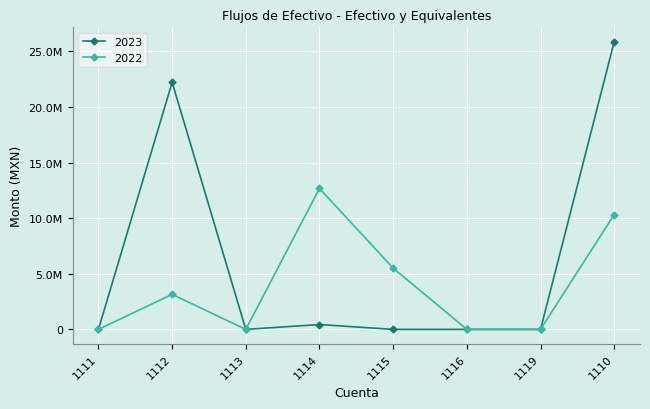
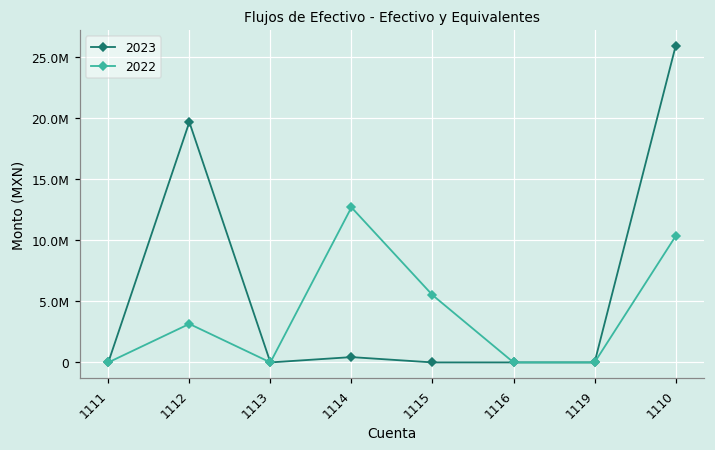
2023, 1112: 22200000 -> 19700000
